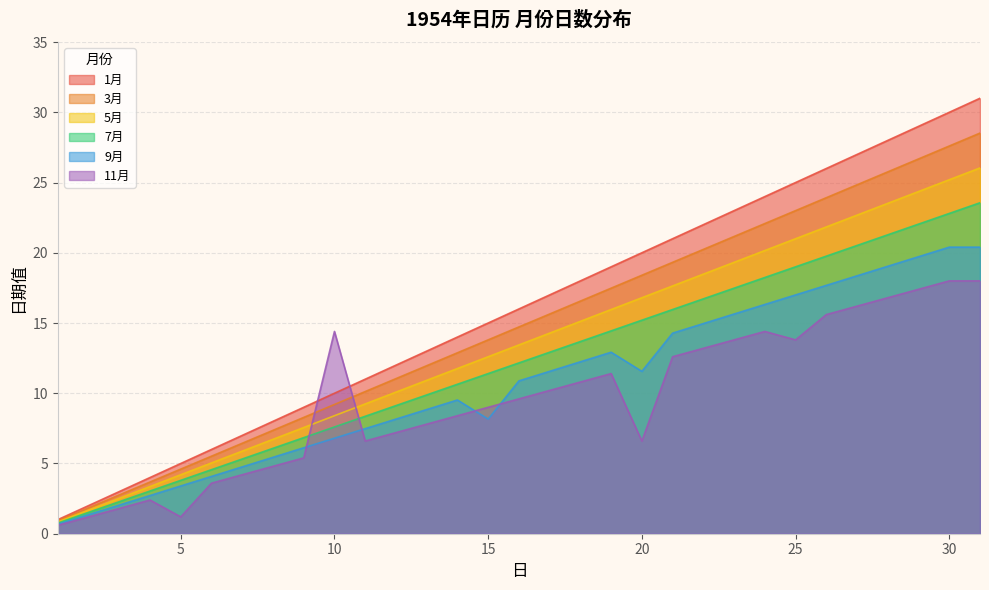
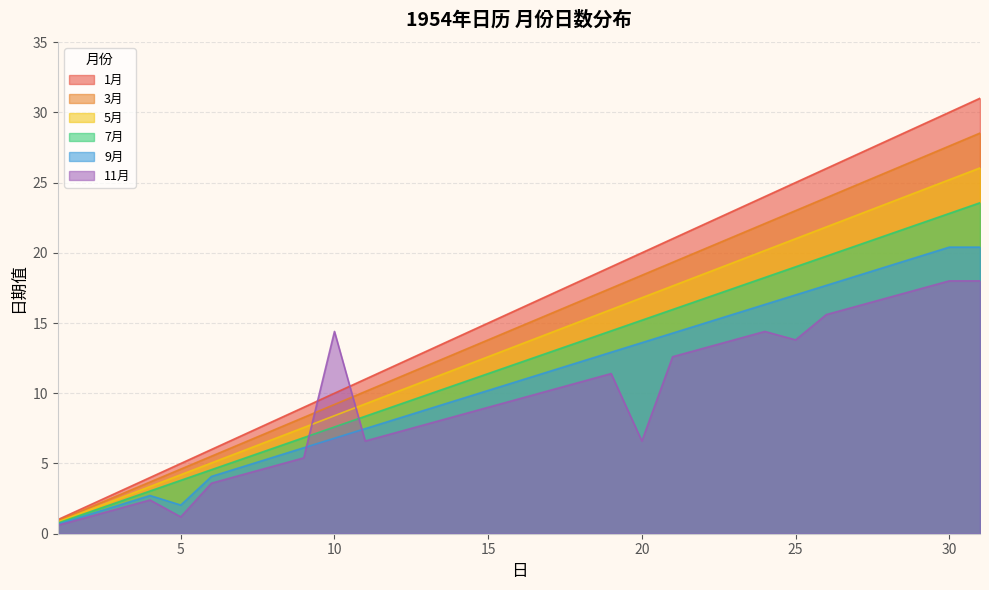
9月, 5: 3.4 -> 2.0
9月, 15: 8.2 -> 10.2
9月, 20: 11.6 -> 13.6
